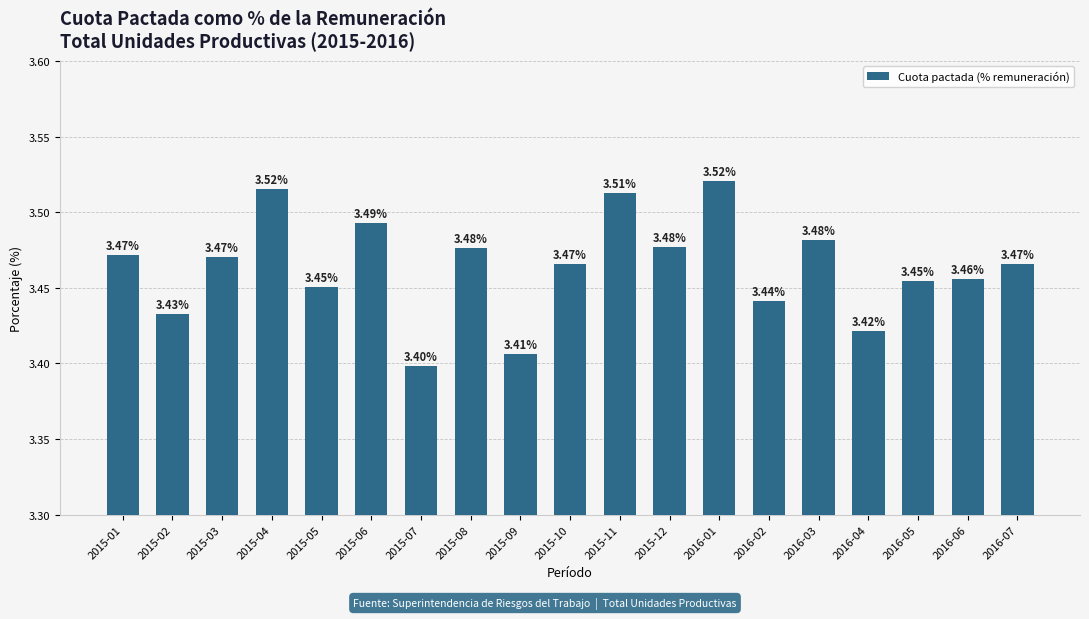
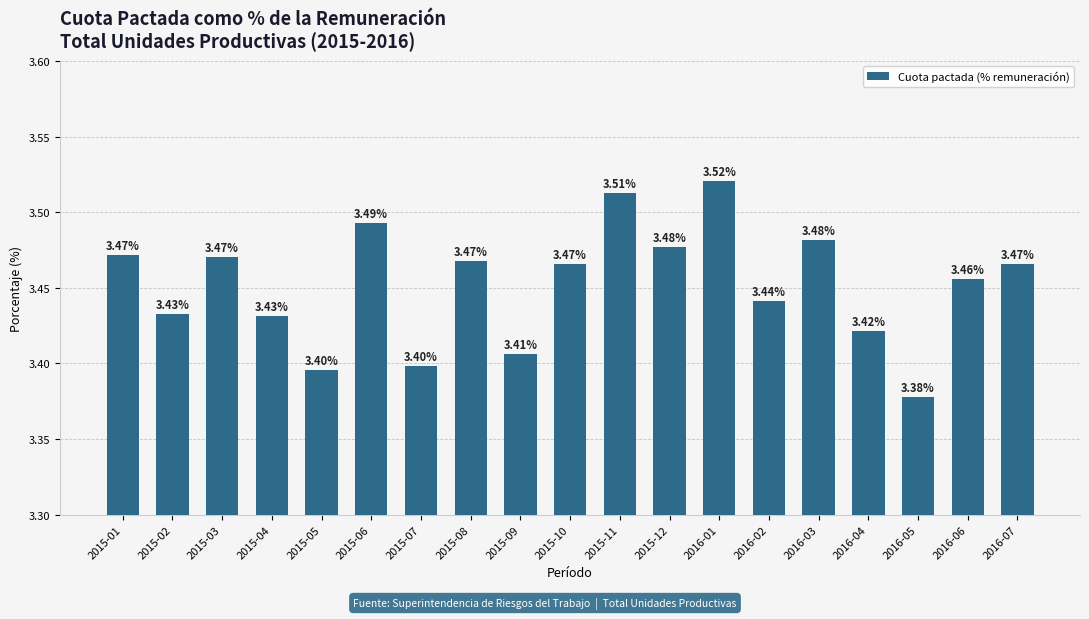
2015-04: 3.52% -> 3.43%
2015-05: 3.45% -> 3.40%
2015-08: 3.48% -> 3.47%
2016-05: 3.45% -> 3.38%
